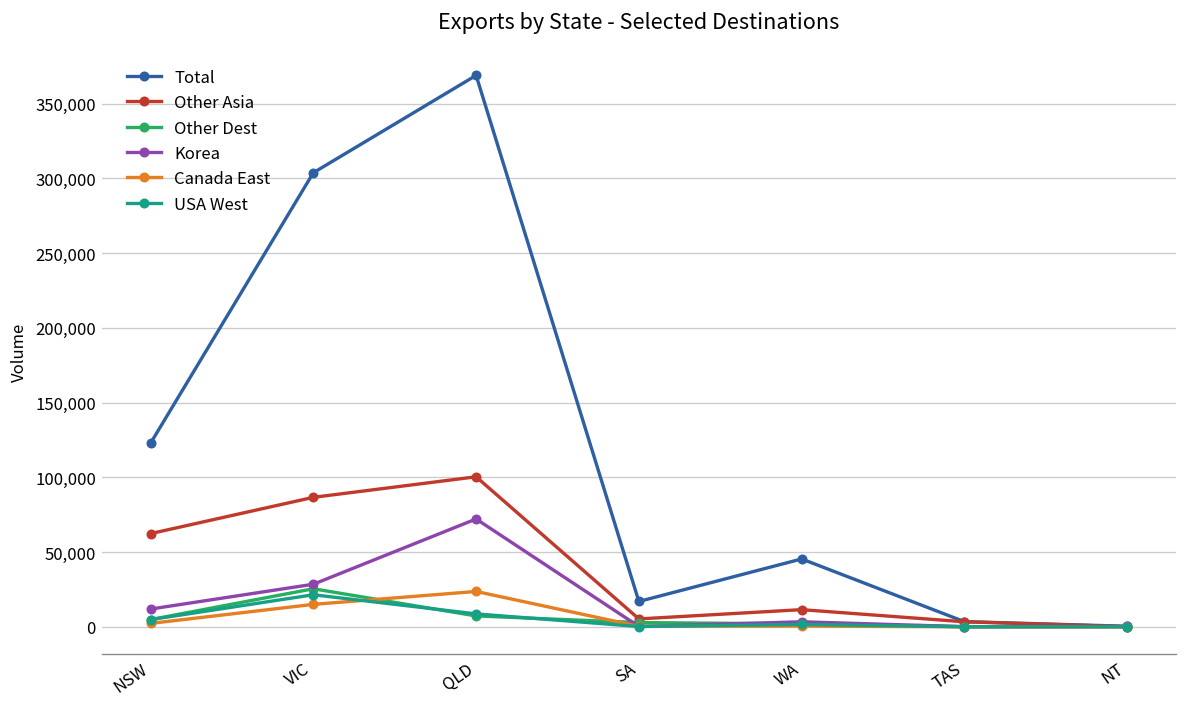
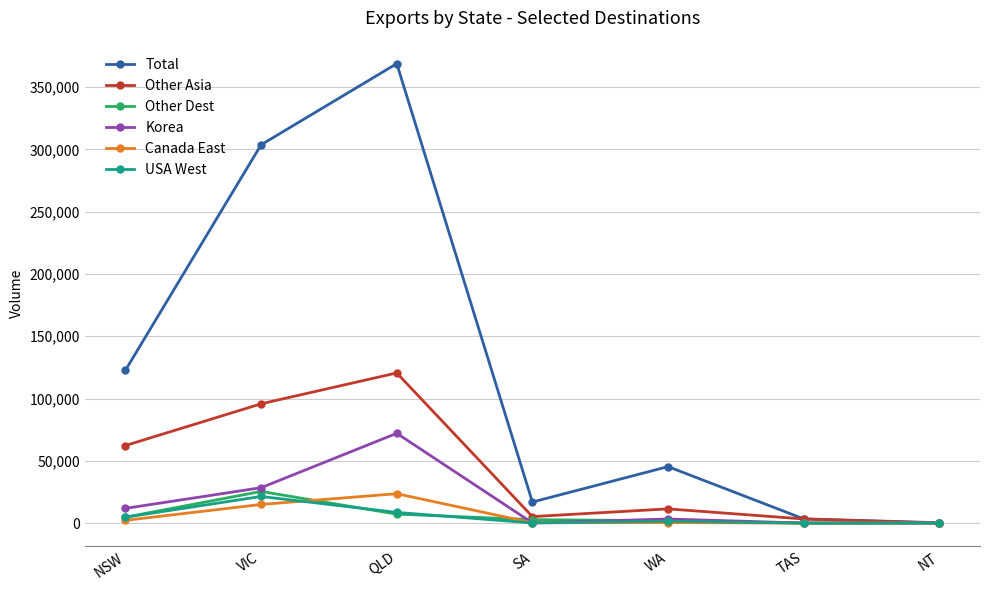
Other Asia, VIC: 87,000 -> 96,000
Other Asia, QLD: 100,000 -> 121,000
